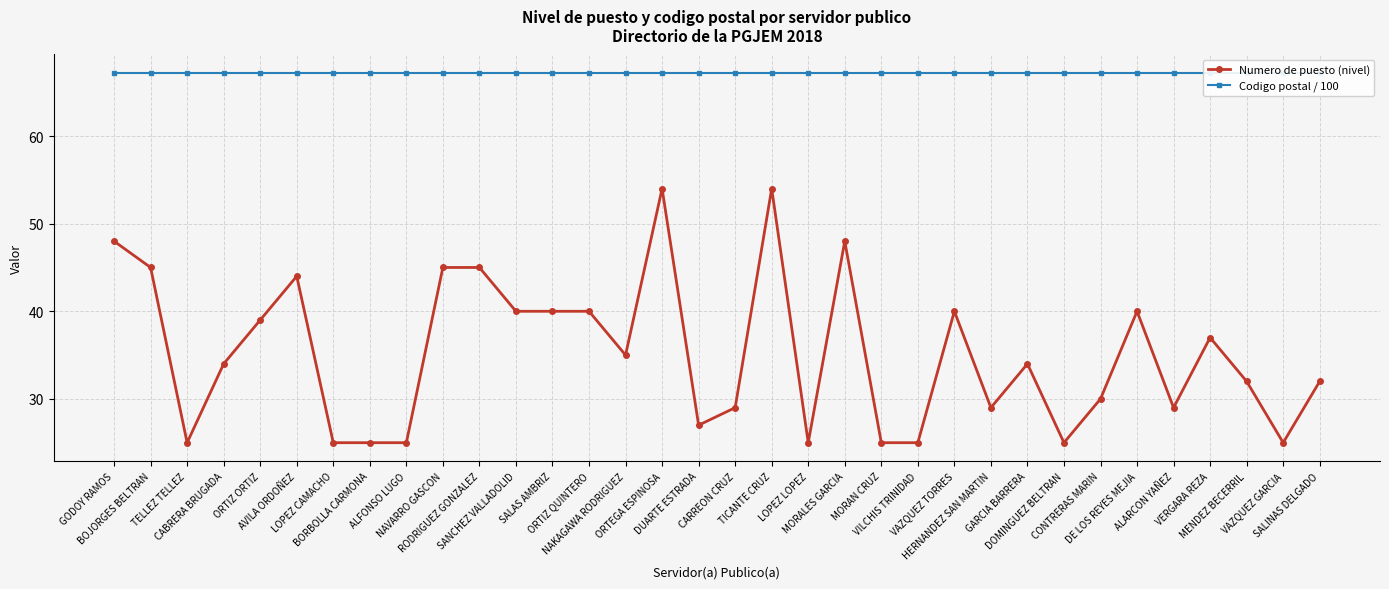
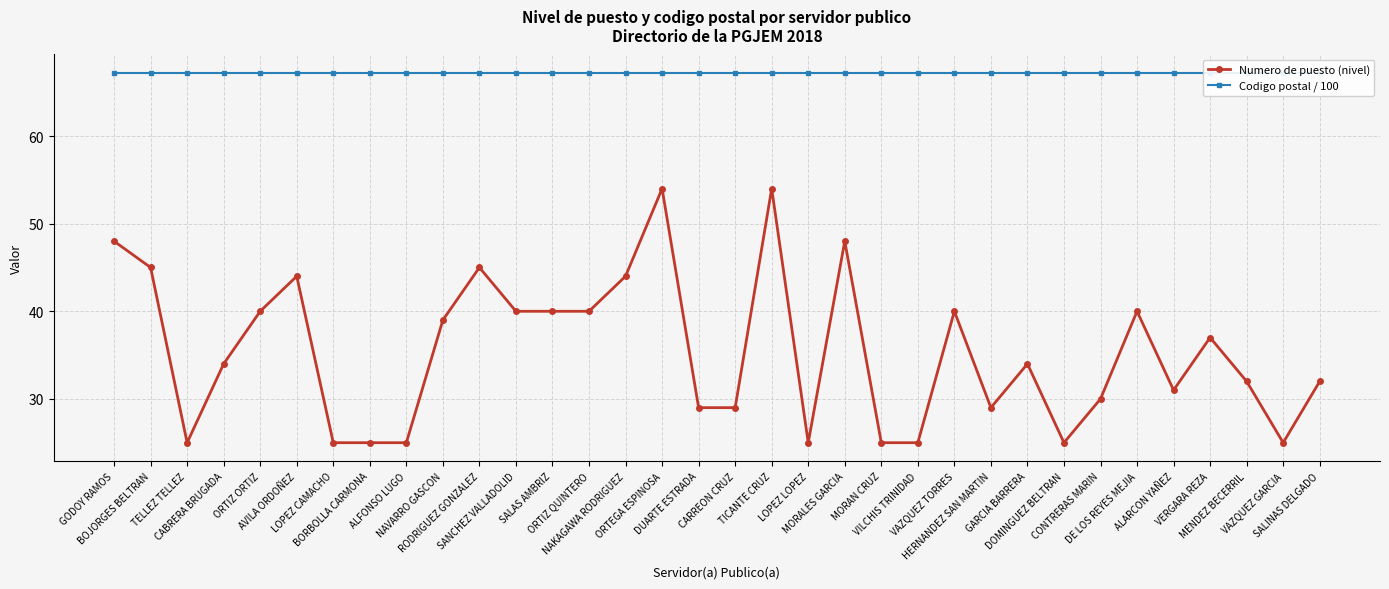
Numero de puesto (nivel), ORTIZ ORTIZ: 39 -> 40
Numero de puesto (nivel), NAVARRO GASCON: 45 -> 39
Numero de puesto (nivel), NAKAGAWA RODRIGUEZ: 35 -> 44
Numero de puesto (nivel), DUARTE ESTRADA: 27 -> 29
Numero de puesto (nivel), ALARCON YAÑEZ: 29 -> 31
